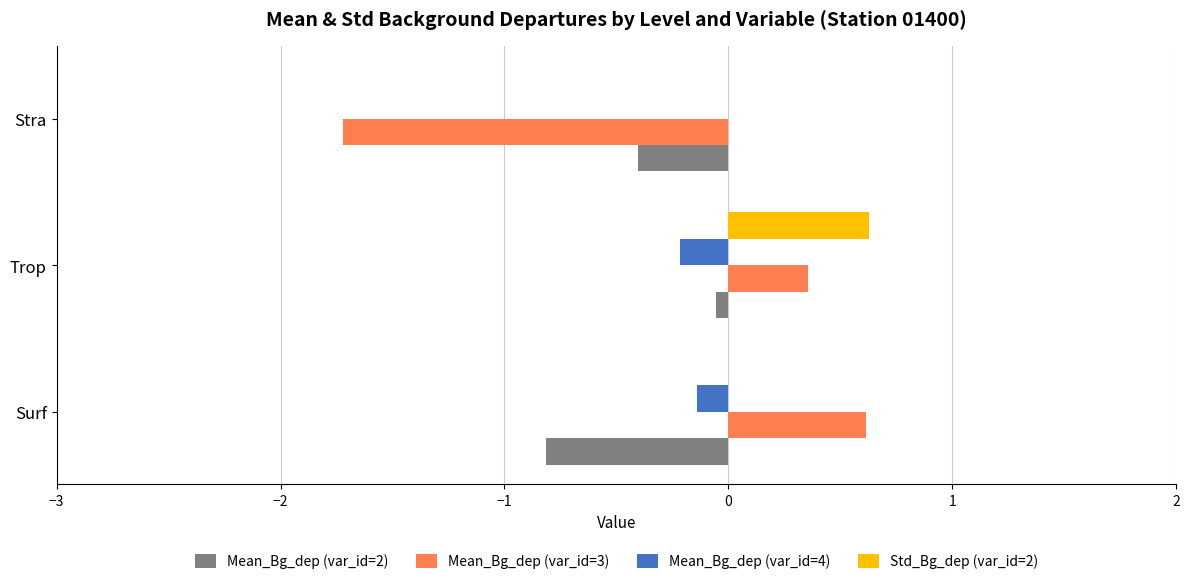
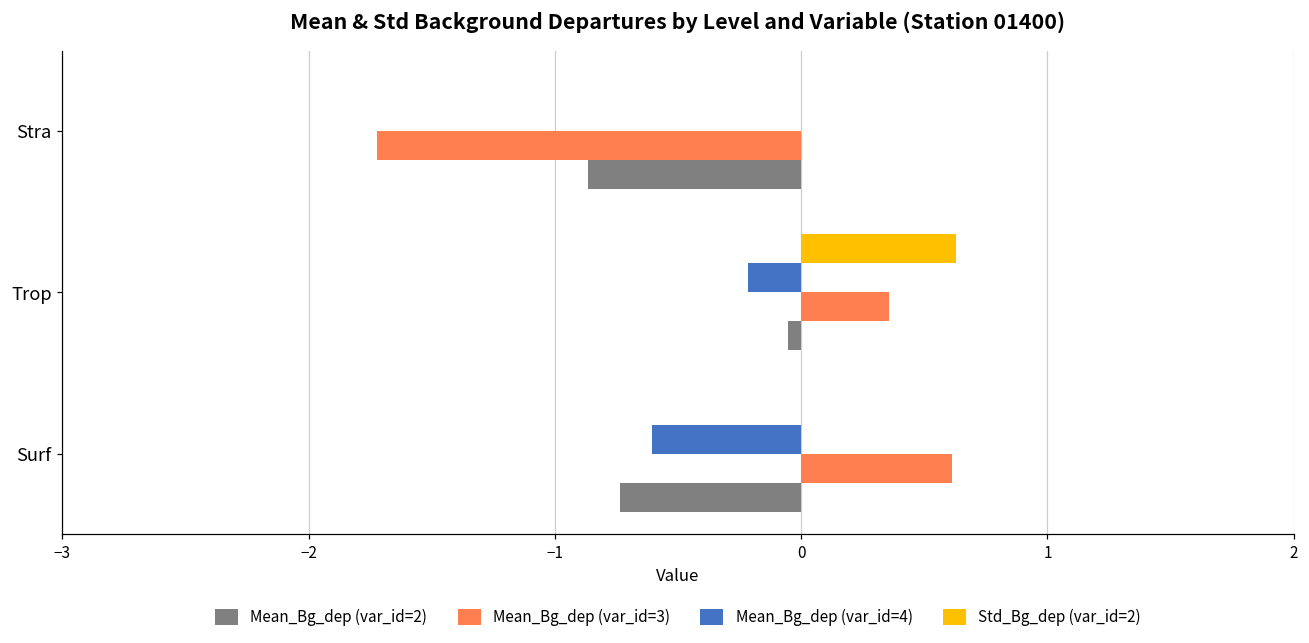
Mean_Bg_dep (var_id=2), Stra: -0.40 -> -0.86
Mean_Bg_dep (var_id=4), Surf: -0.14 -> -0.61
Mean_Bg_dep (var_id=2), Surf: -0.81 -> -0.73
